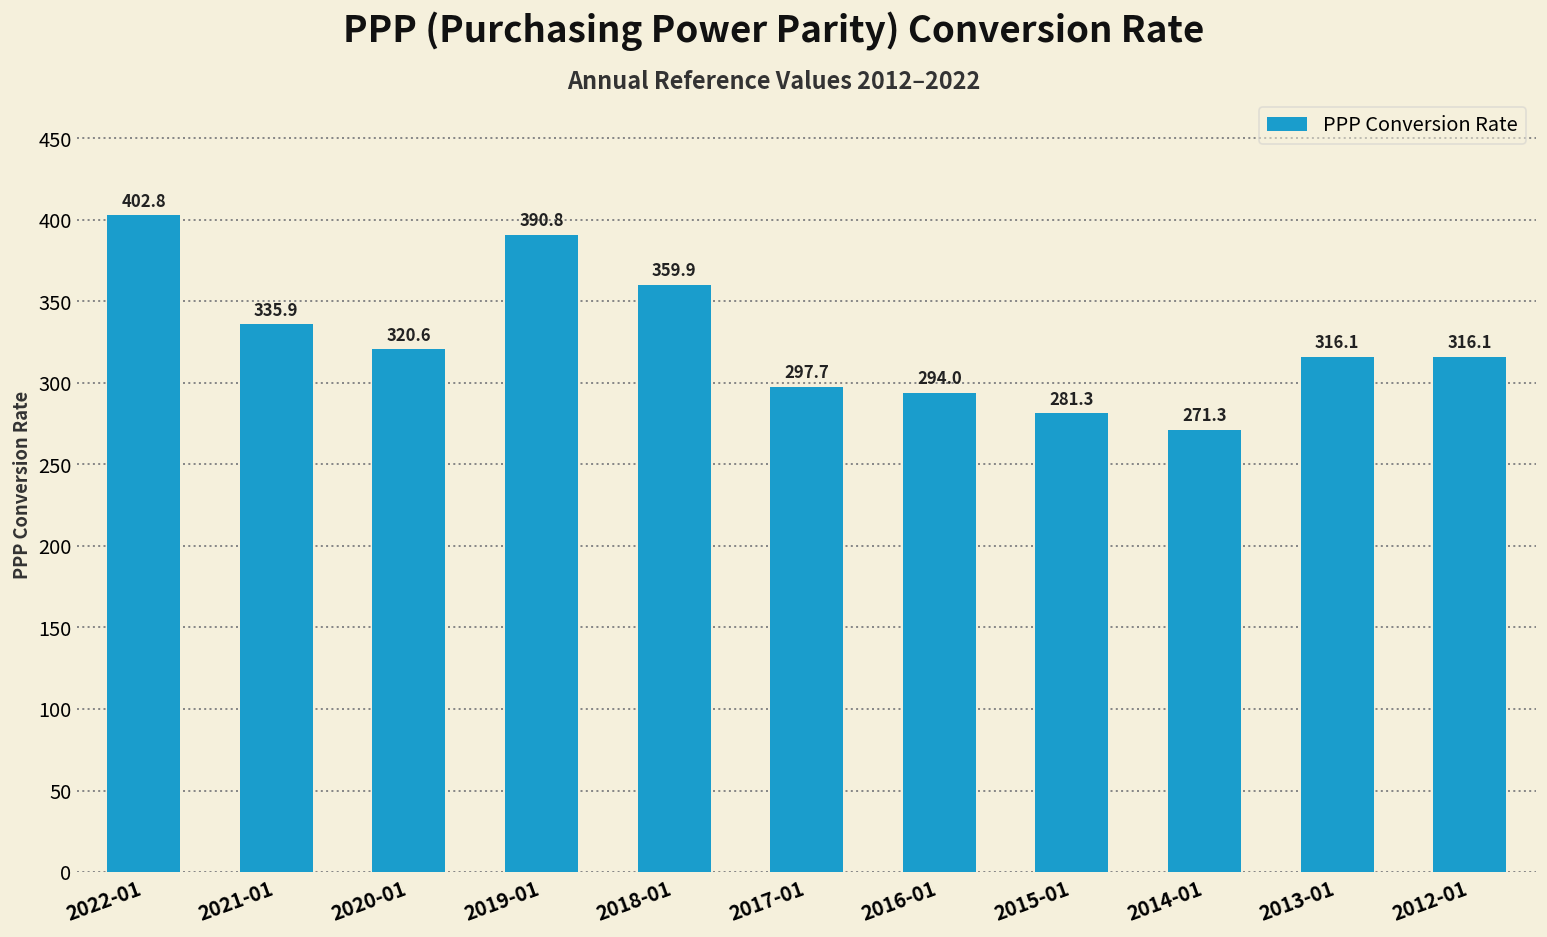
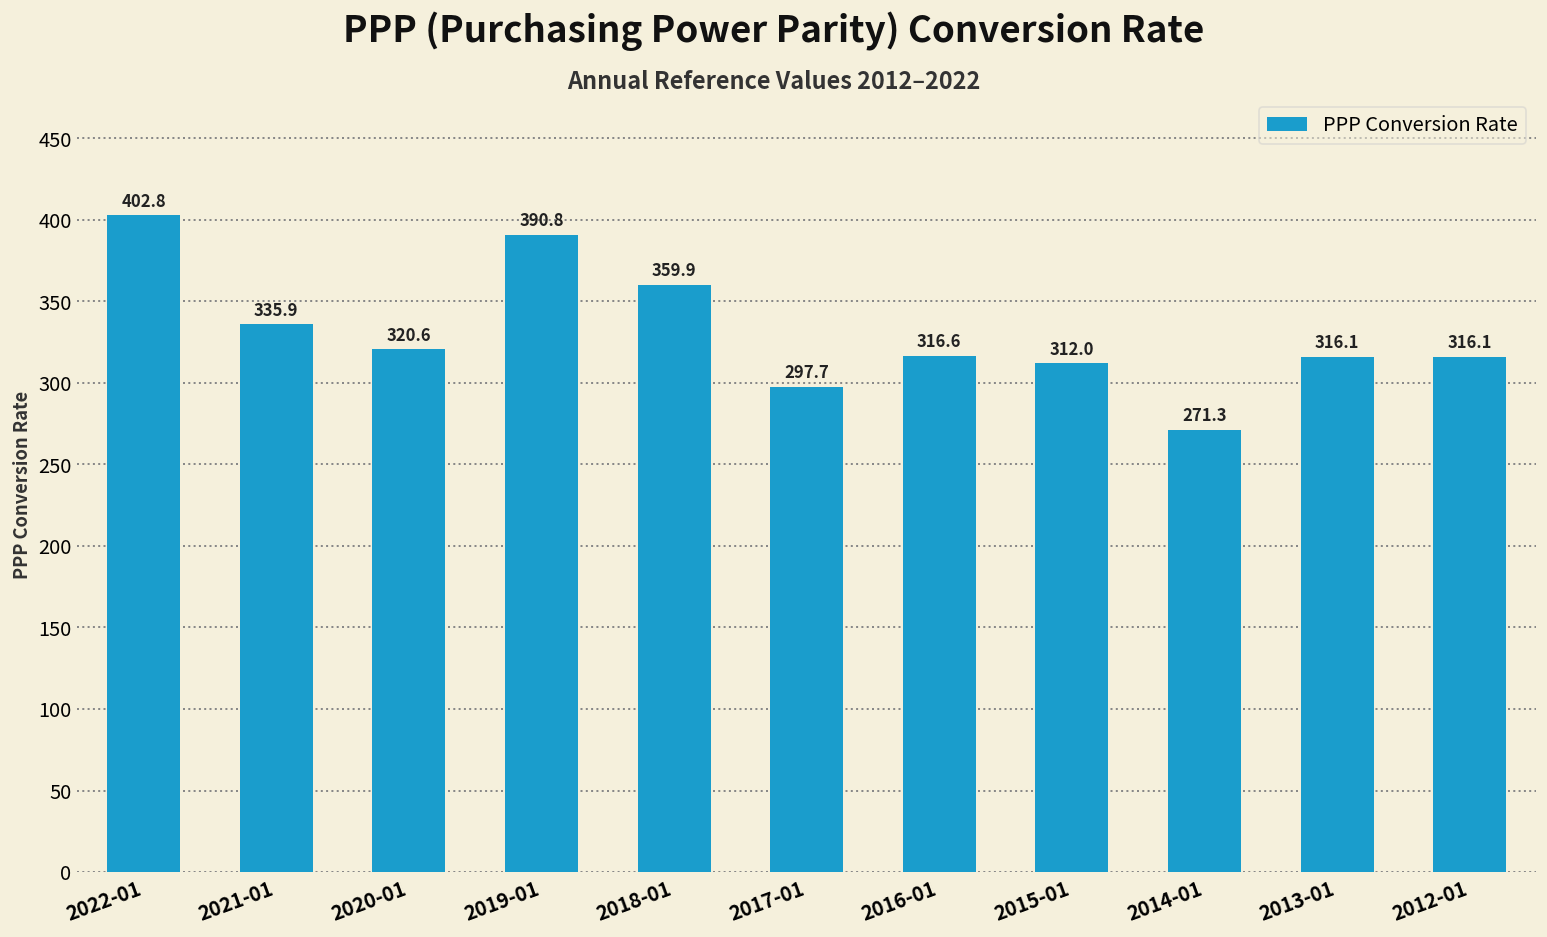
2016-01: 294.0 -> 316.6
2015-01: 281.3 -> 312.0
